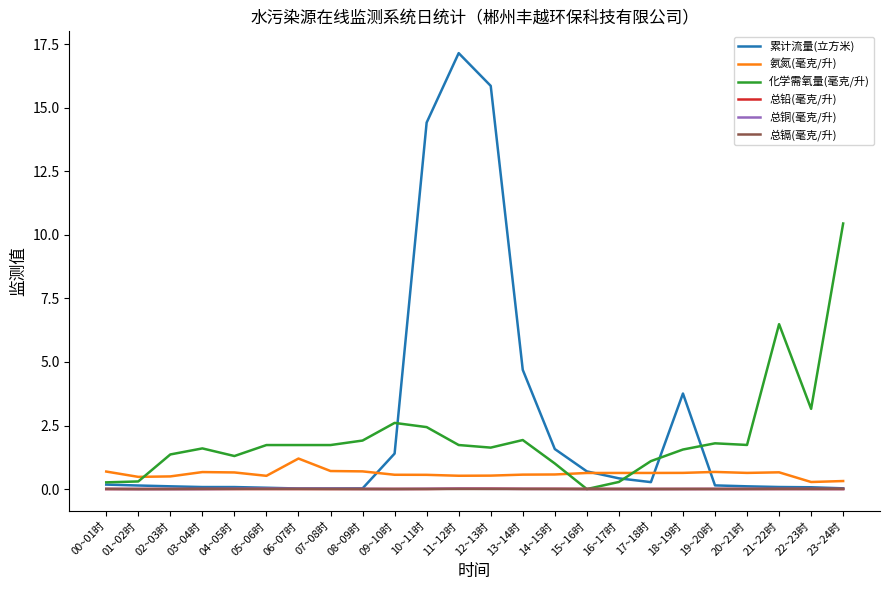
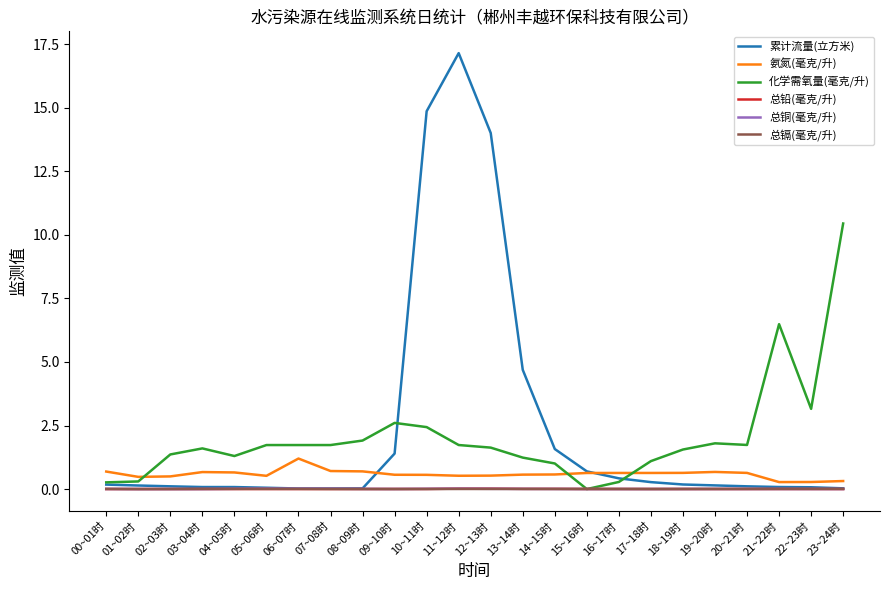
累计流量(立方米), 10~11时: 14.4 -> 14.9
累计流量(立方米), 12~13时: 15.9 -> 14.0
化学需氧量(毫克/升), 13~14时: 1.9 -> 1.2
累计流量(立方米), 18~19时: 3.8 -> 0.2
氨氮(毫克/升), 21~22时: 0.7 -> 0.3
